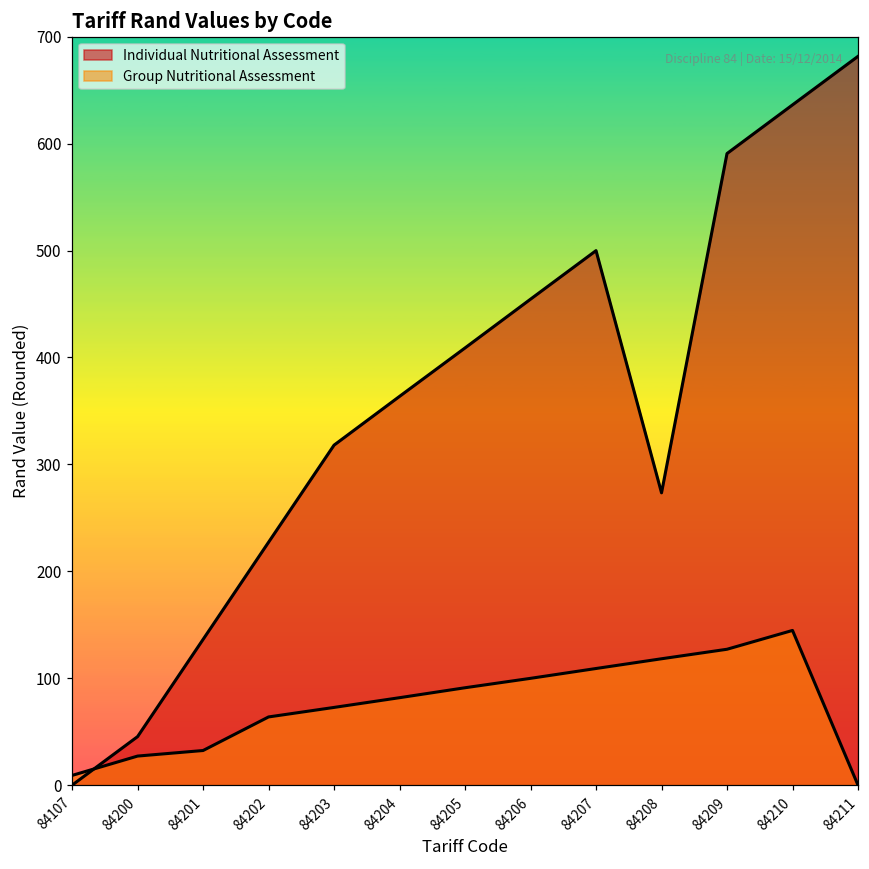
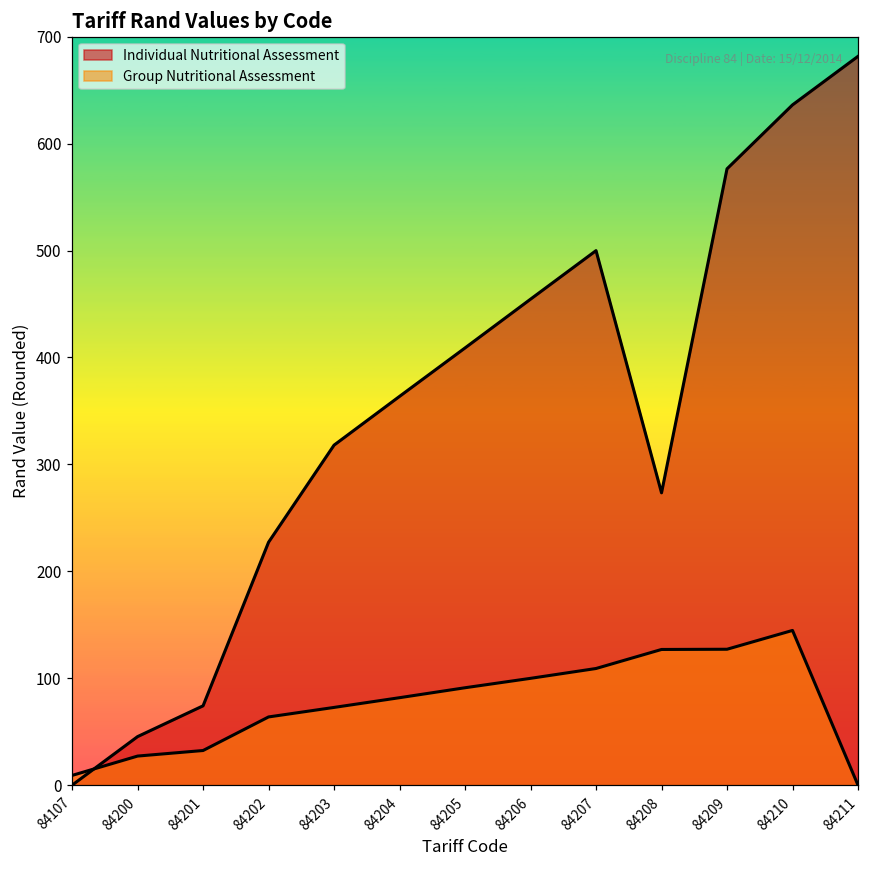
Individual Nutritional Assessment, 84201: 140 -> 70
Group Nutritional Assessment, 84208: 120 -> 130
Individual Nutritional Assessment, 84209: 590 -> 580
